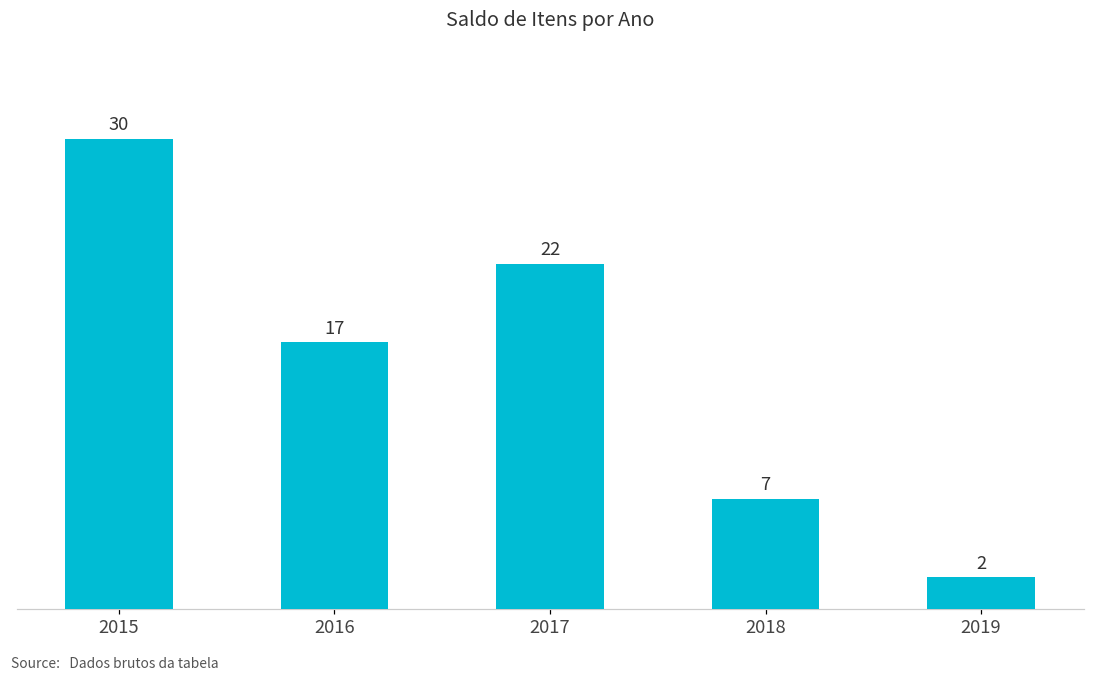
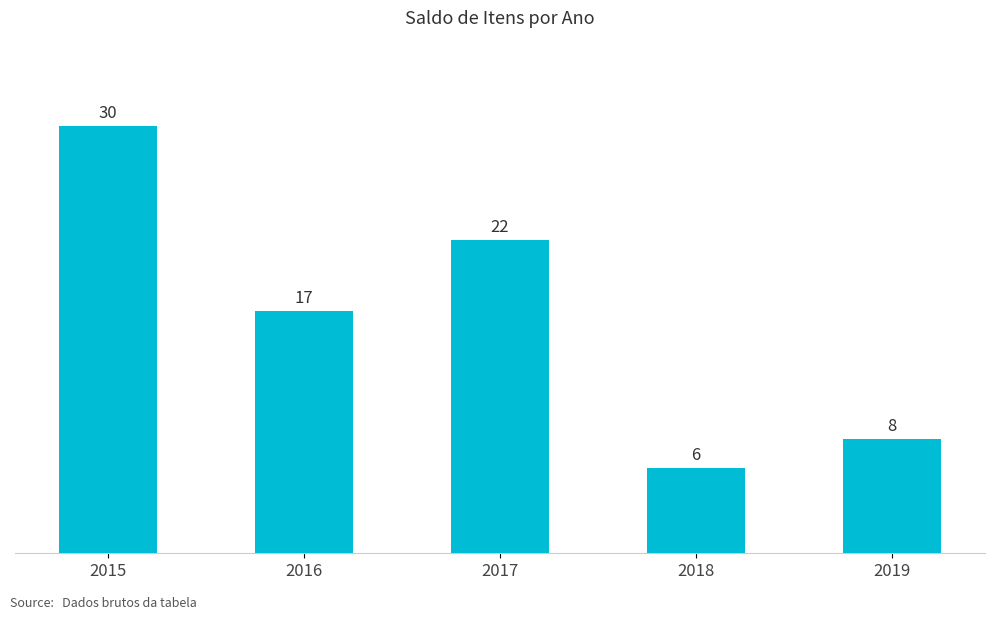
2018: 7 -> 6
2019: 2 -> 8
